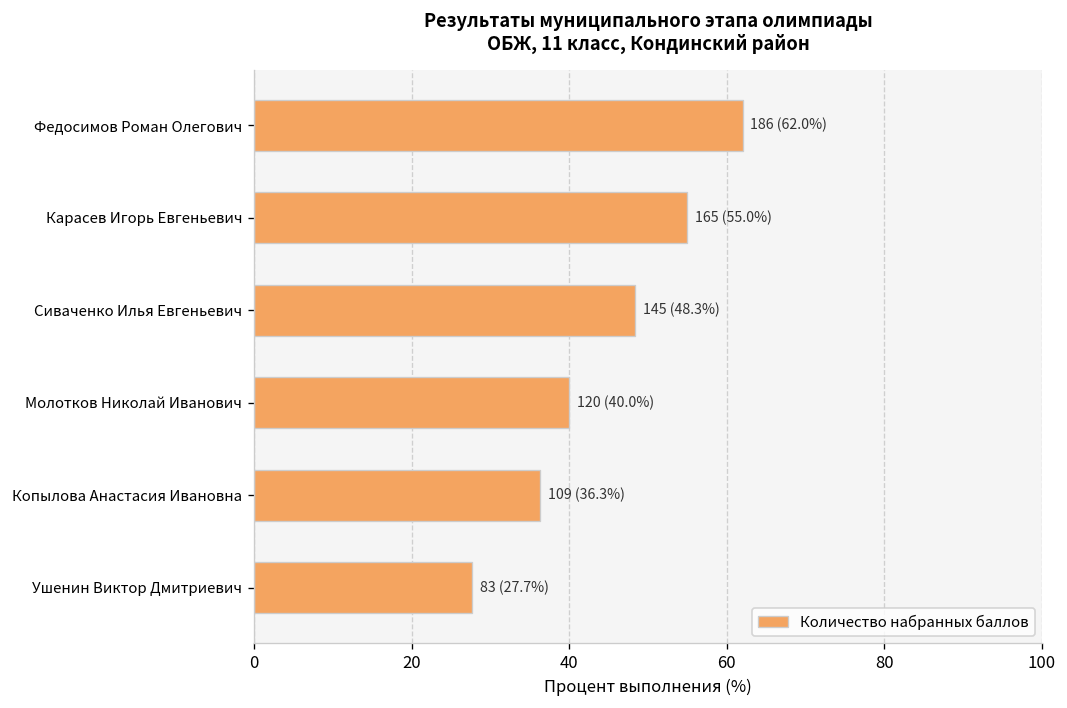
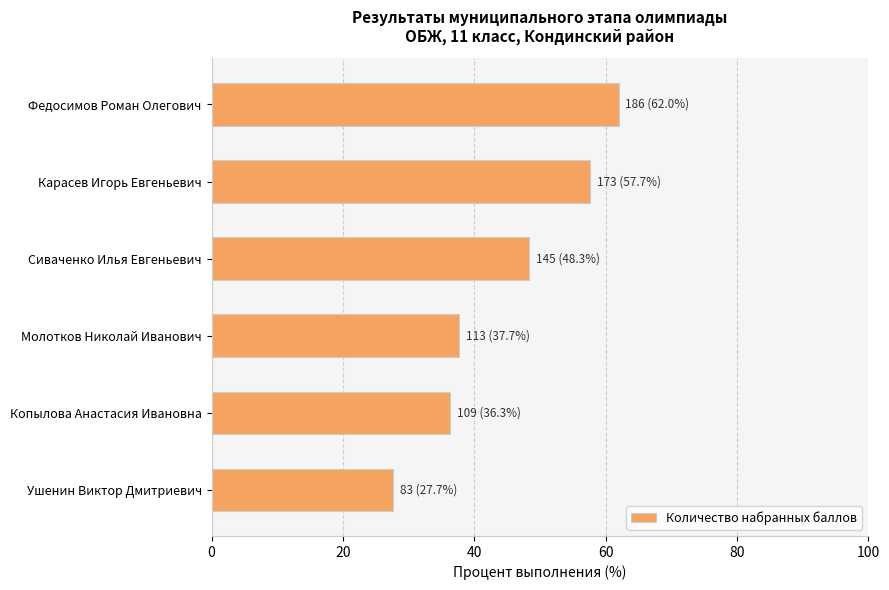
Карасев Игорь Евгеньевич: 165 (55.0%) -> 173 (57.7%)
Молотков Николай Иванович: 120 (40.0%) -> 113 (37.7%)
